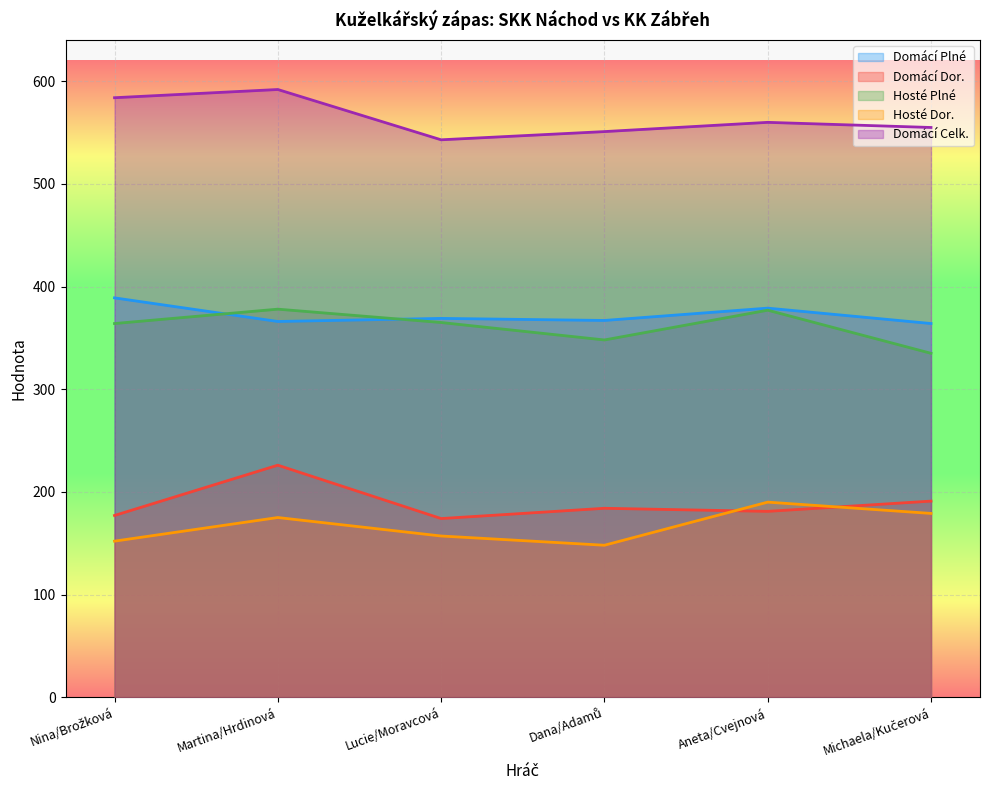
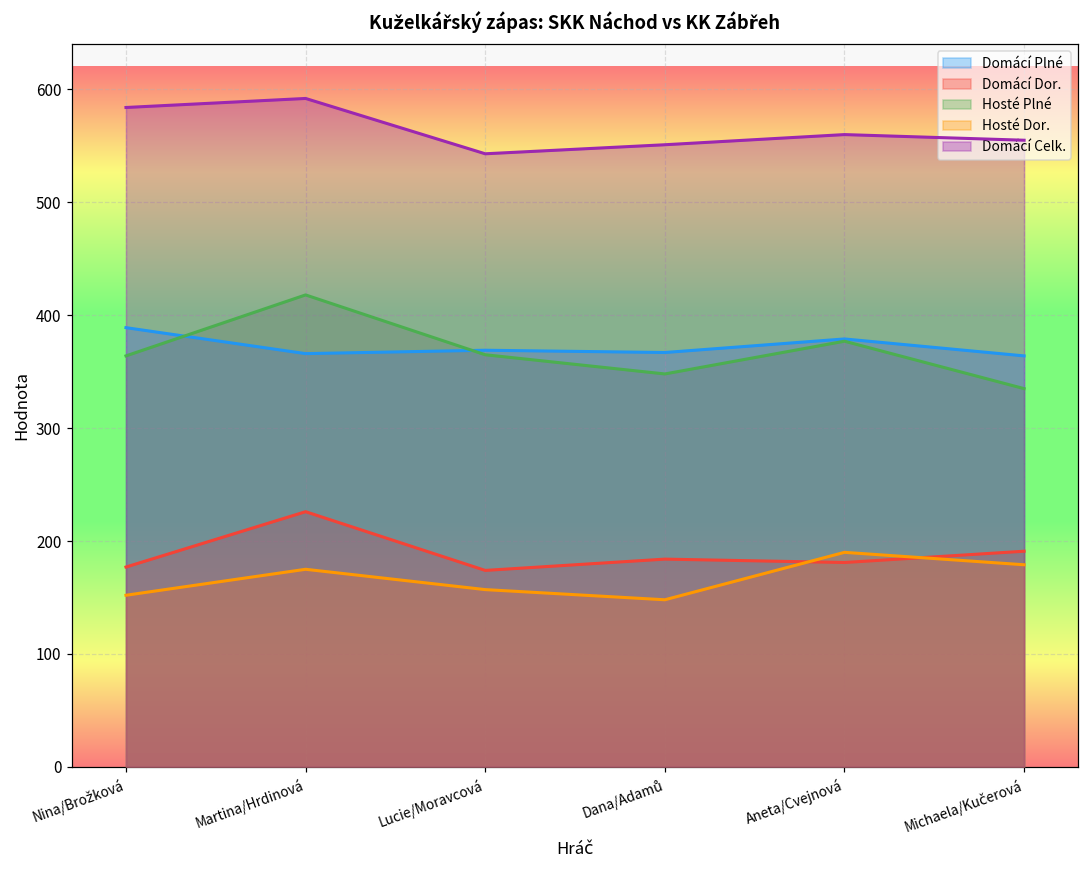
Hosté Plné, Martina/Hrdinová: 378 -> 418
